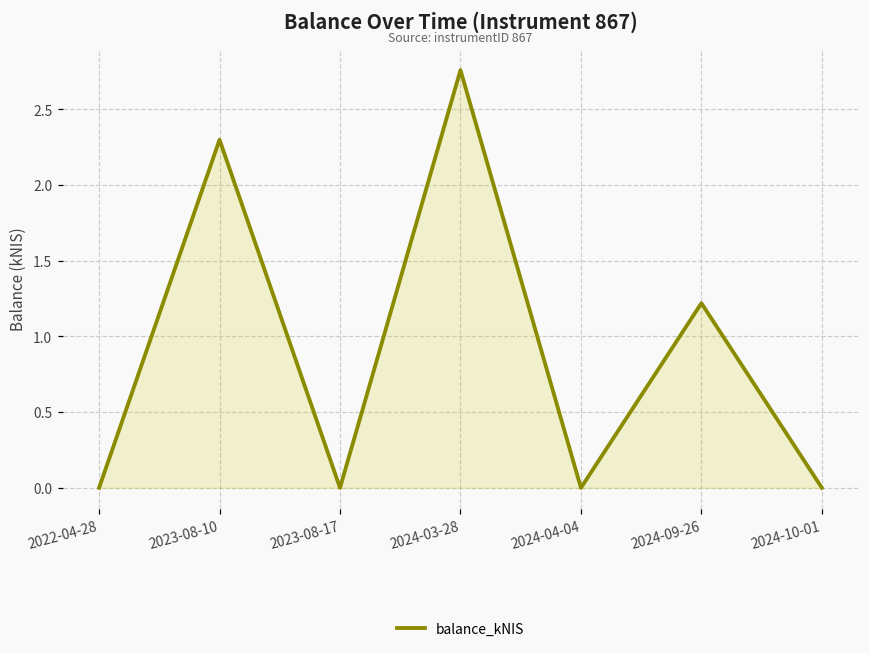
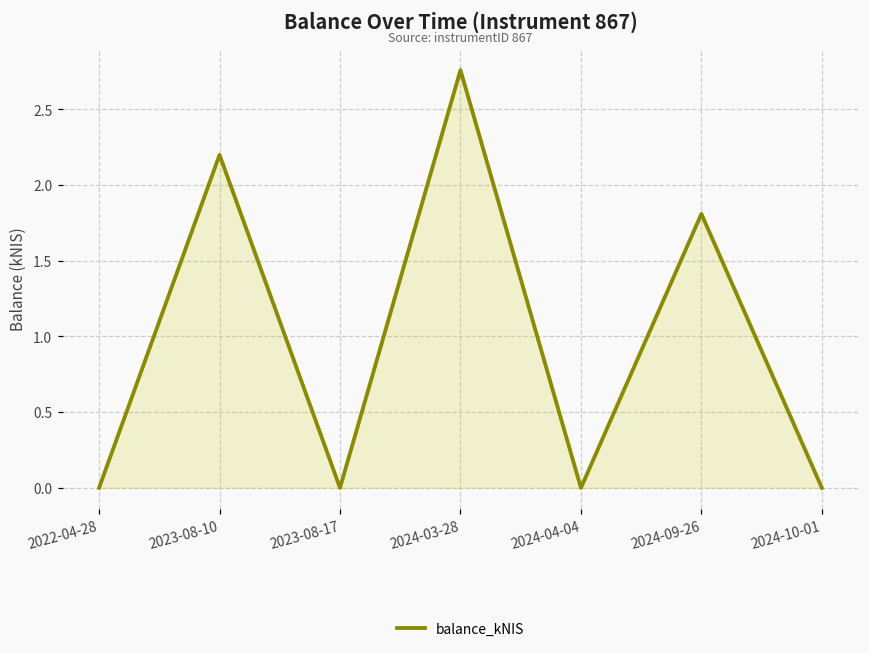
2023-08-10: 2.3 -> 2.2
2024-09-26: 1.22 -> 1.81
